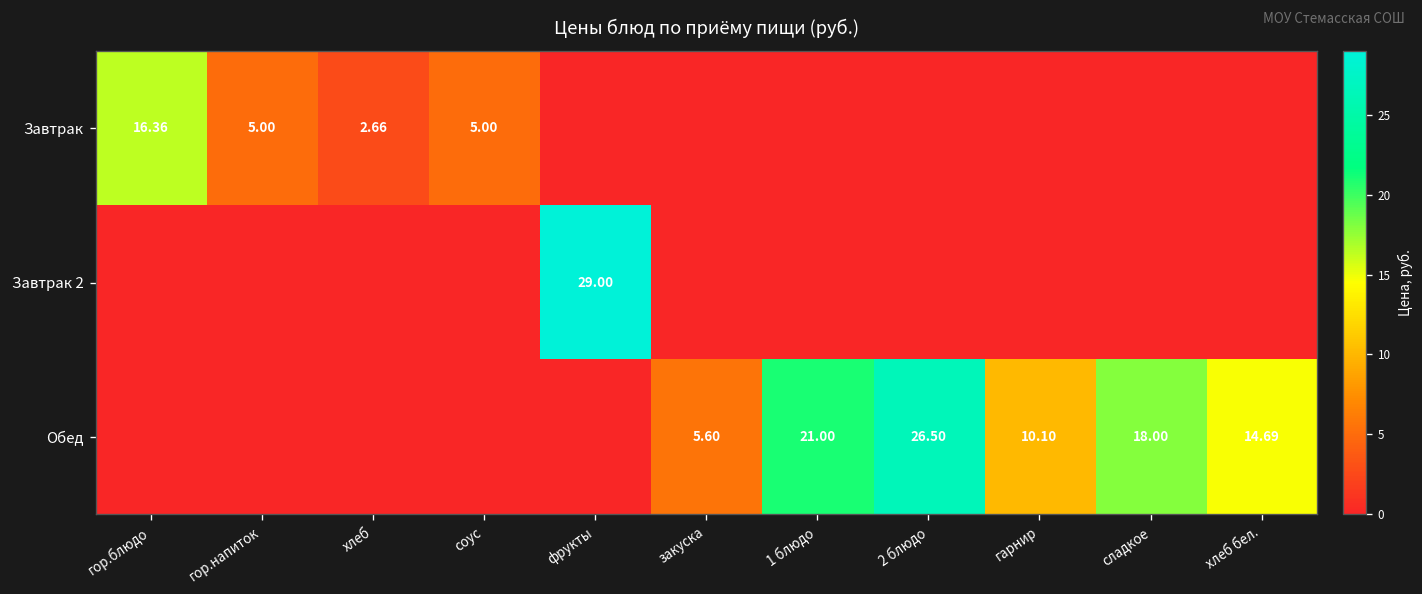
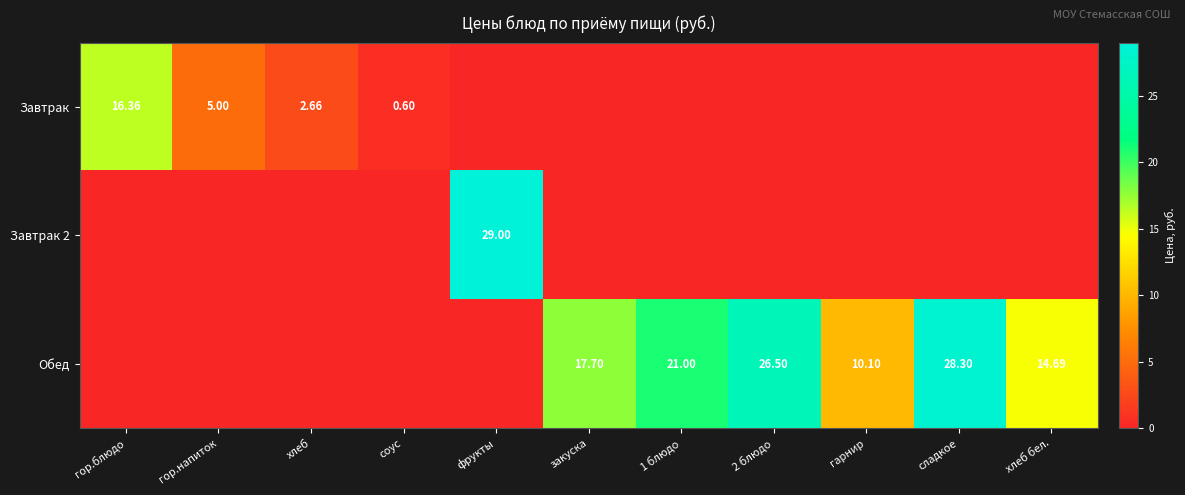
Завтрак, соус: 5.00 -> 0.60
Обед, закуска: 5.60 -> 17.70
Обед, сладкое: 18.00 -> 28.30
